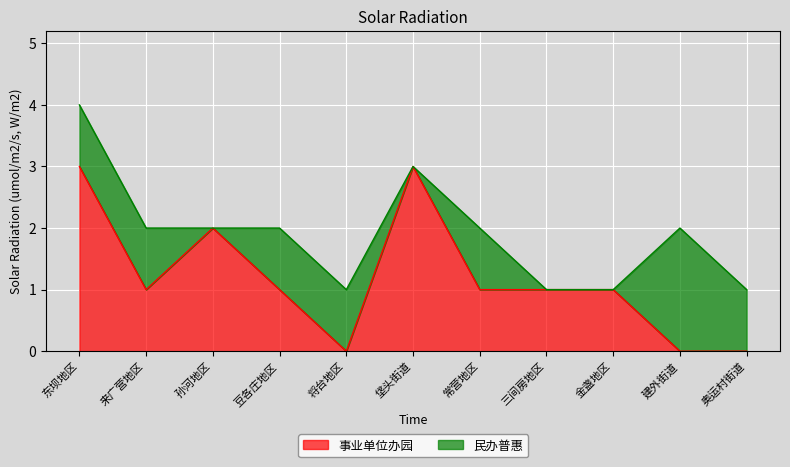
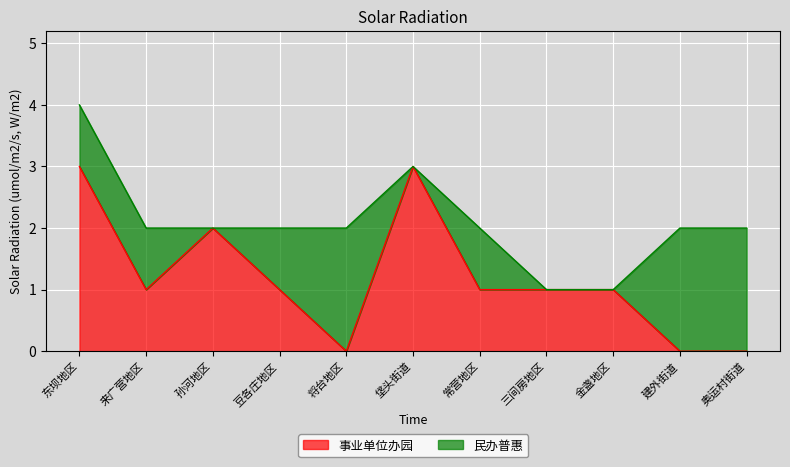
民办普惠, 将台地区: 1 -> 2
民办普惠, 奥运村街道: 1 -> 2
